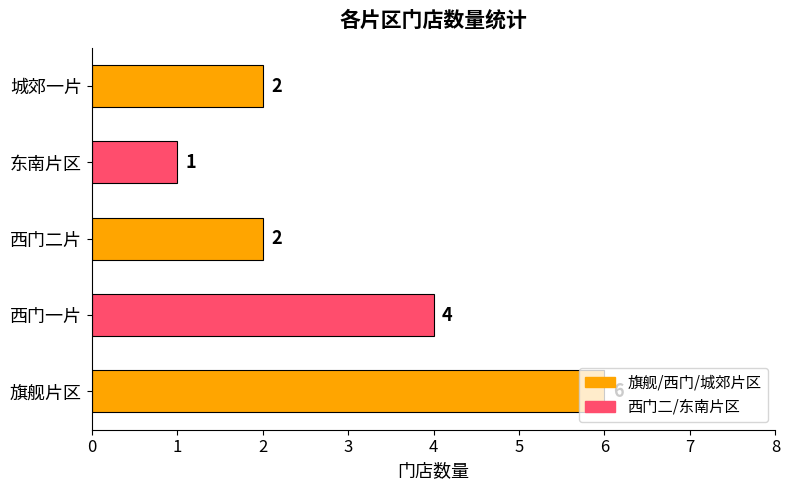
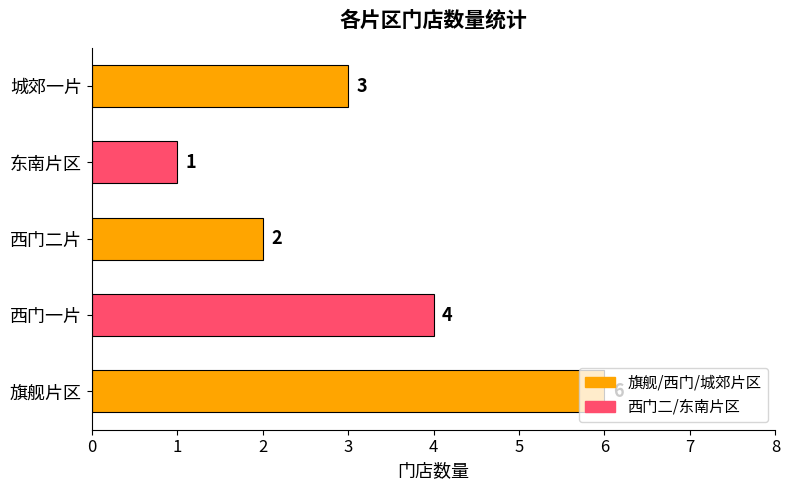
城郊一片: 2 -> 3
